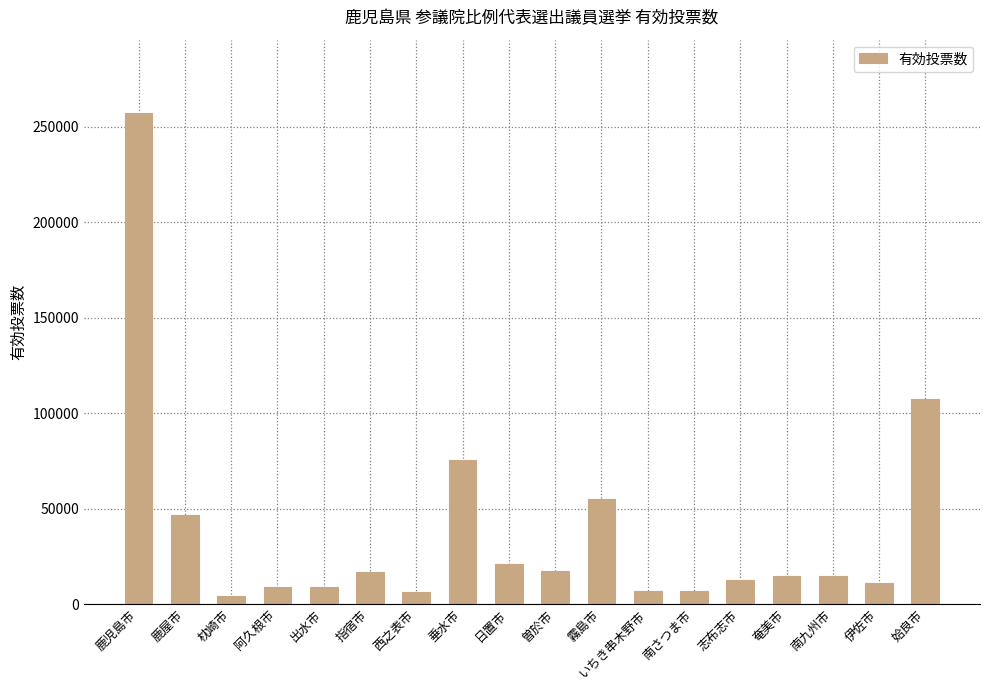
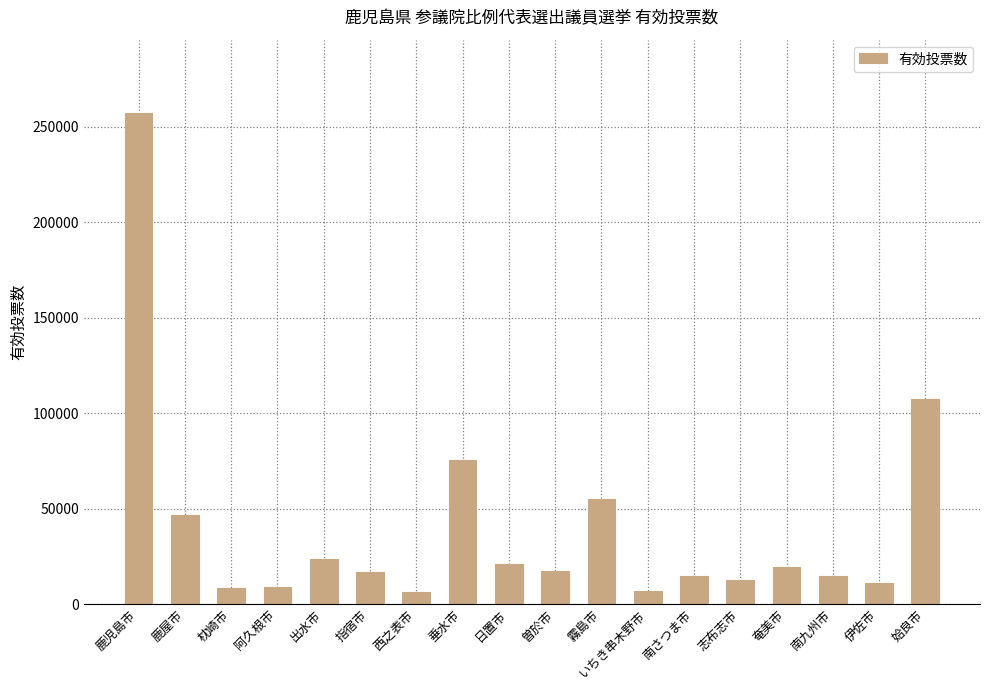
枕崎市: 4000 -> 9000
出水市: 9000 -> 24000
南さつま市: 7000 -> 15000
奄美市: 15000 -> 20000
